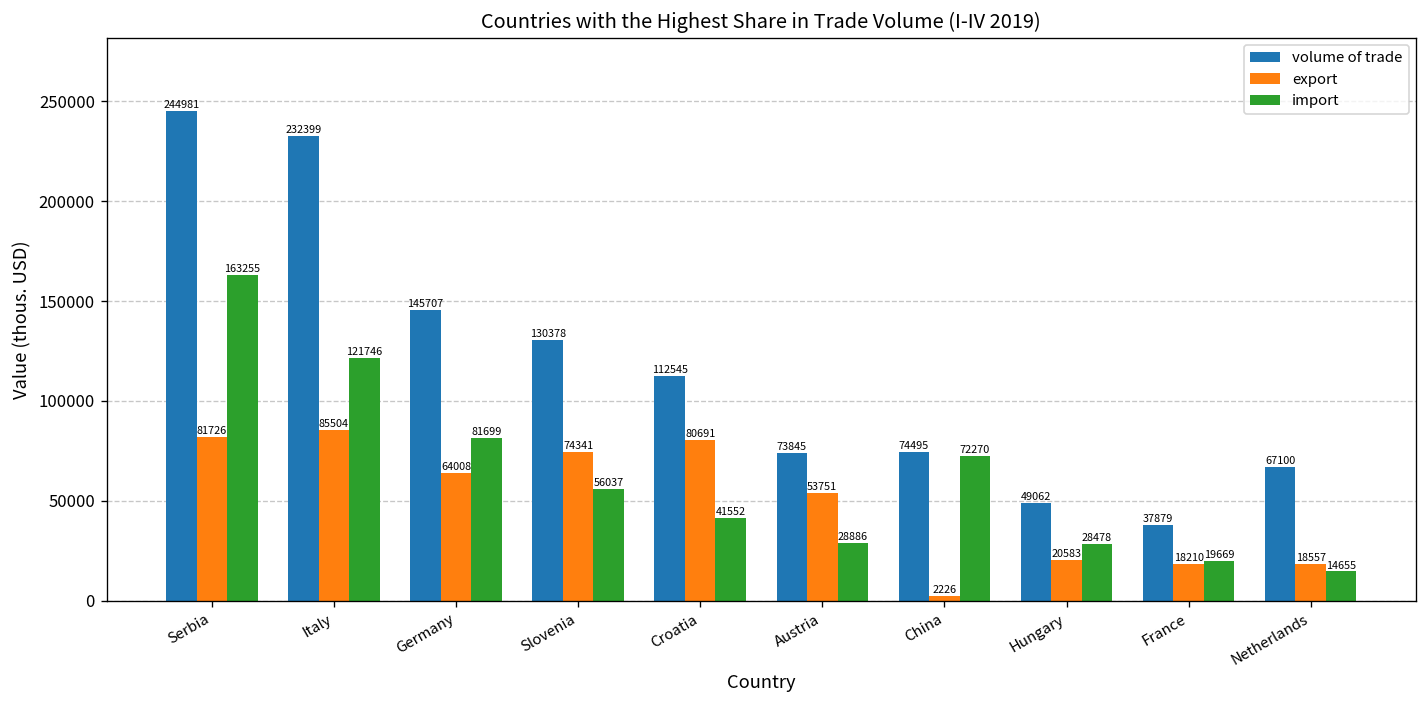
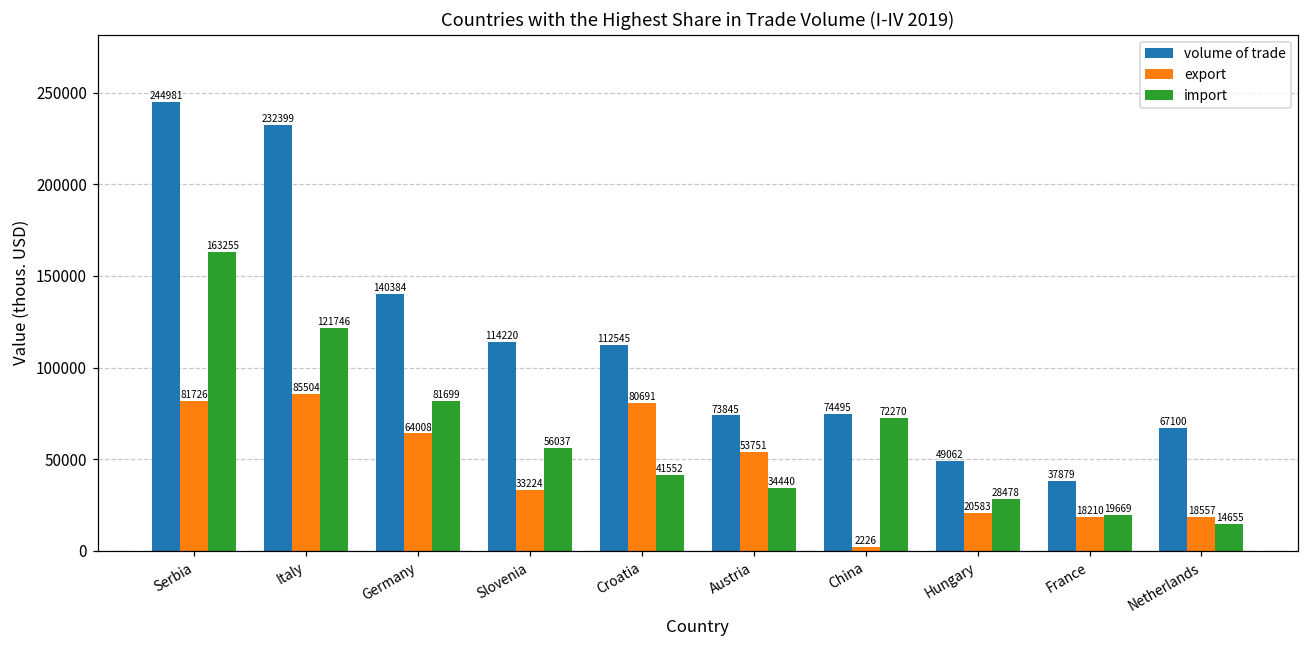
volume of trade, Germany: 145707 -> 140384
volume of trade, Slovenia: 130378 -> 114220
export, Slovenia: 74341 -> 33224
import, Austria: 28886 -> 34440
